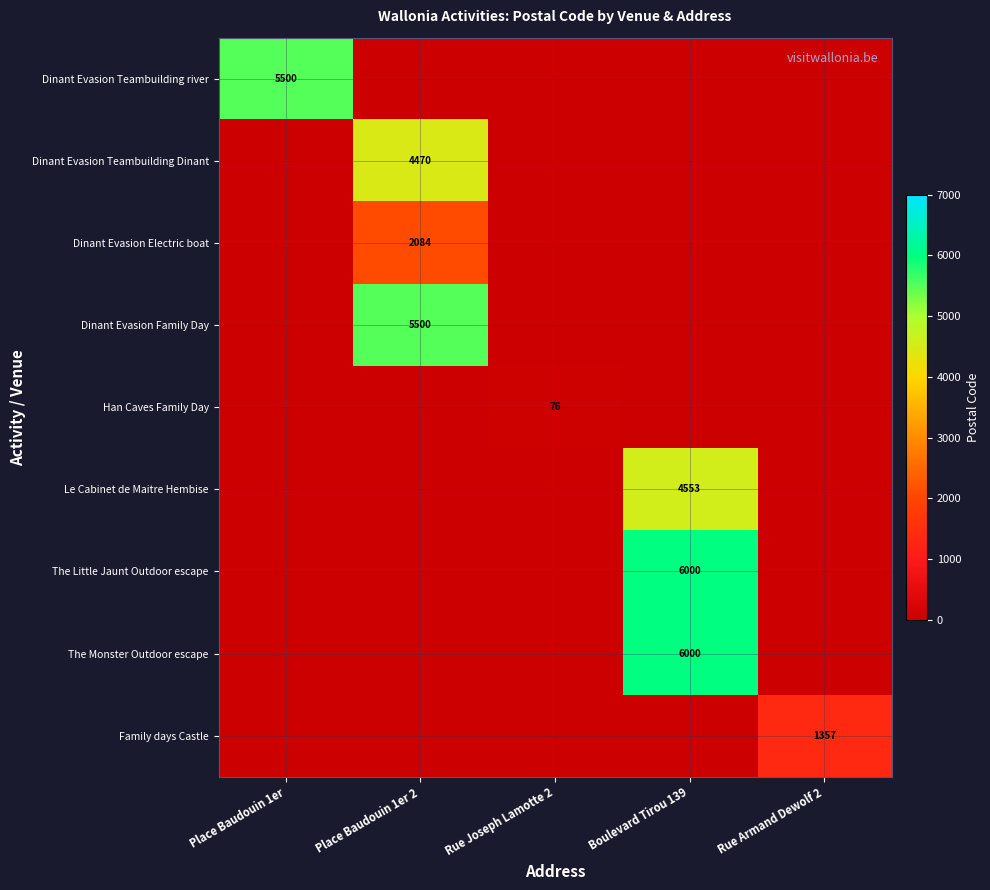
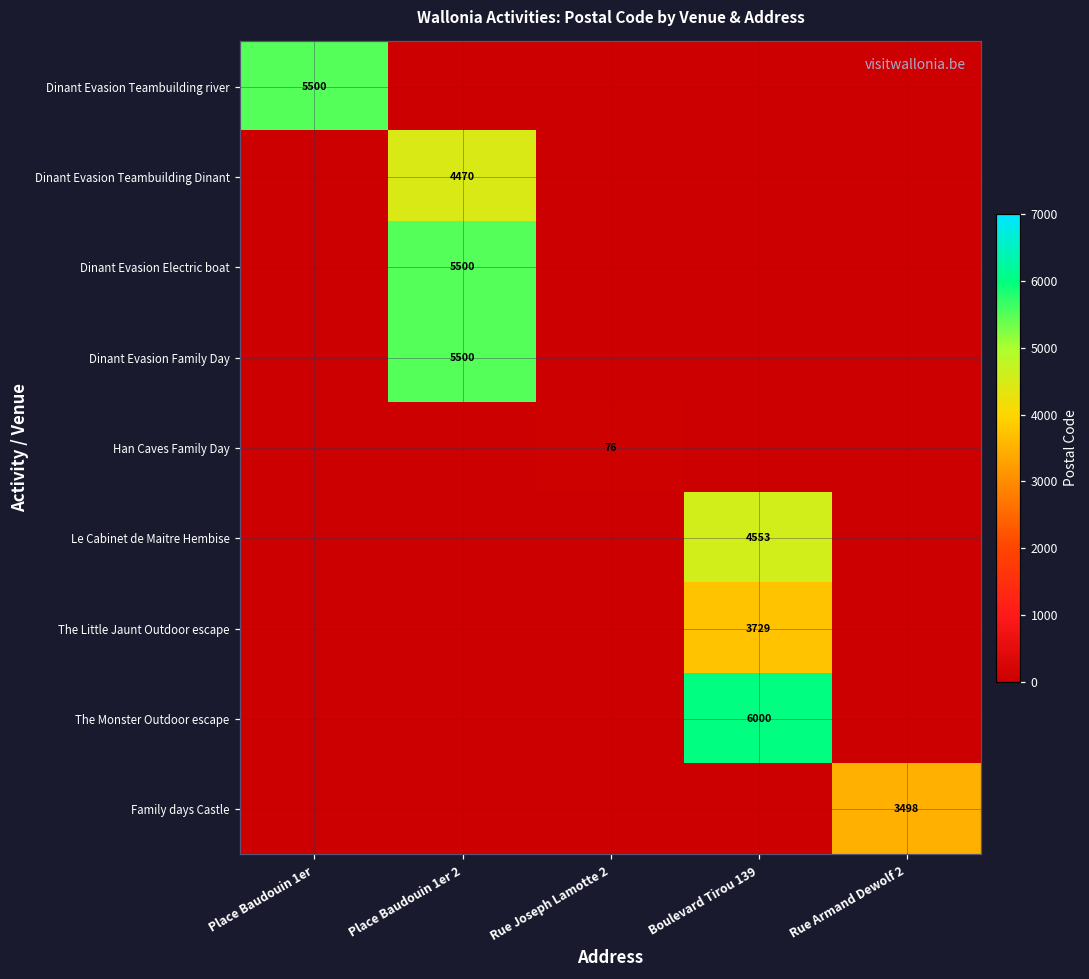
Dinant Evasion Electric boat, Place Baudouin 1er 2: 2084 -> 5500
The Little Jaunt Outdoor escape, Boulevard Tirou 139: 6000 -> 3729
Family days Castle, Rue Armand Dewolf 2: 1357 -> 3498
